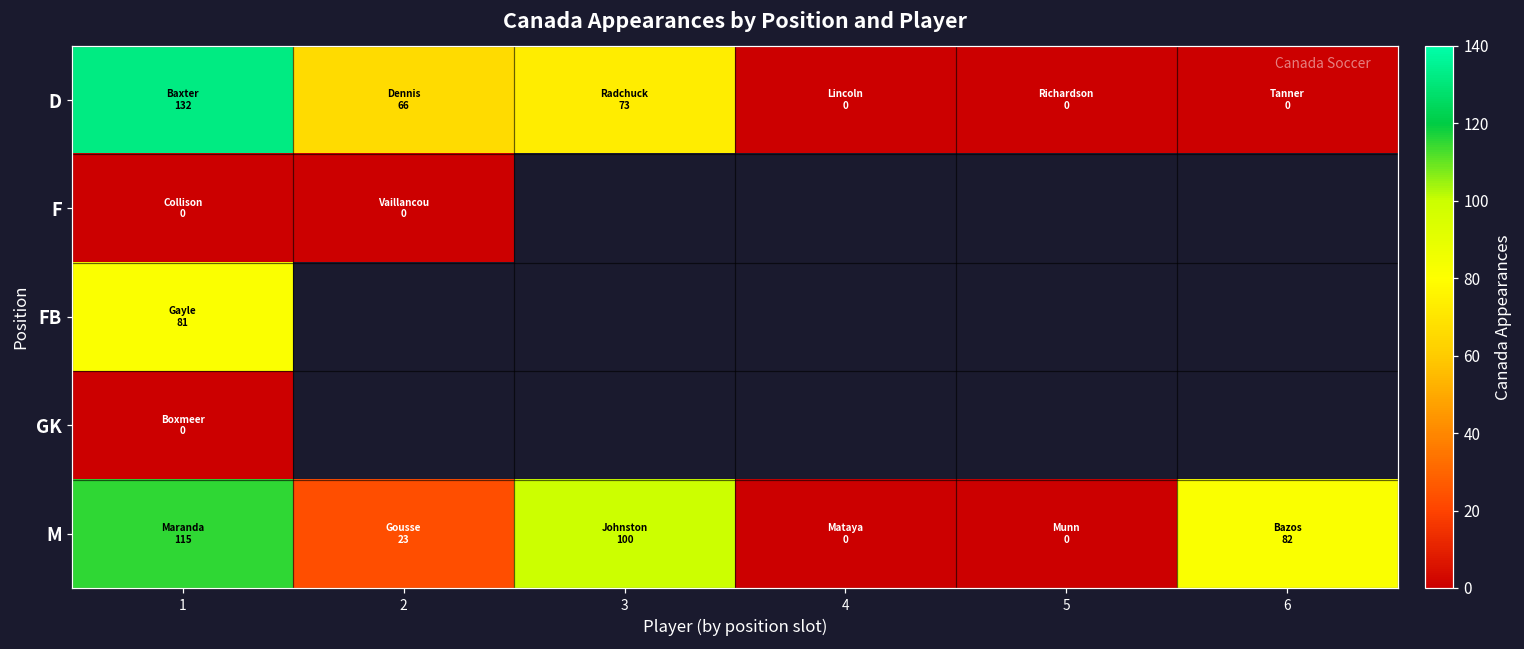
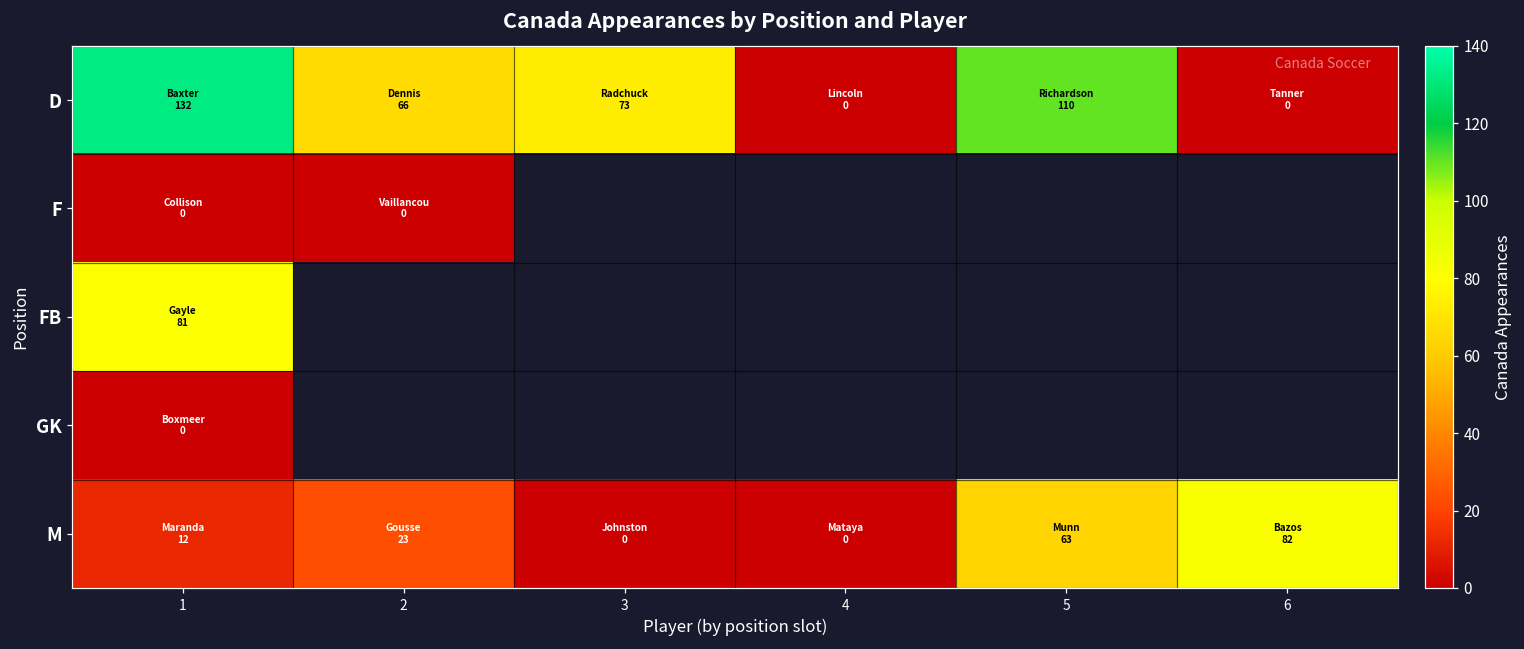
D, 5: 0 -> 110
M, 1: 115 -> 12
M, 3: 100 -> 0
M, 5: 0 -> 63
